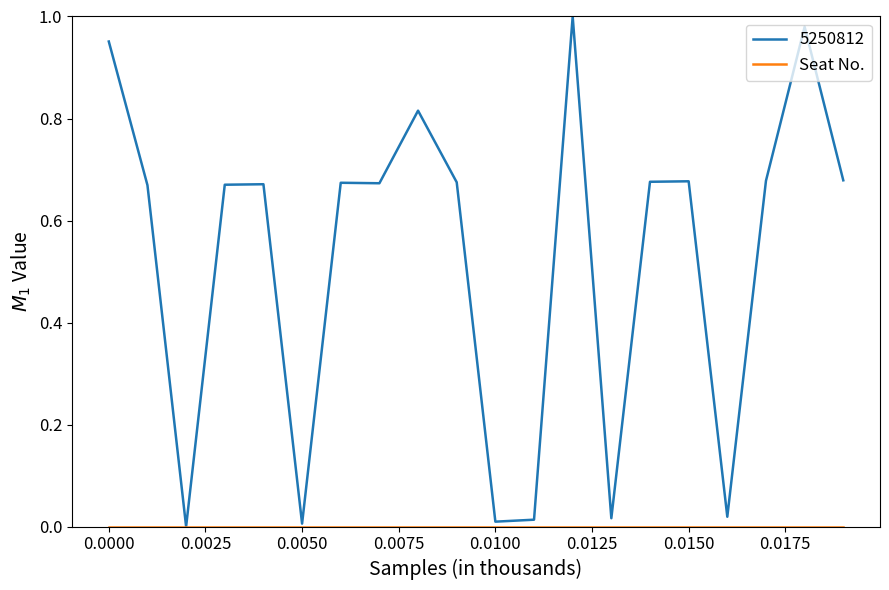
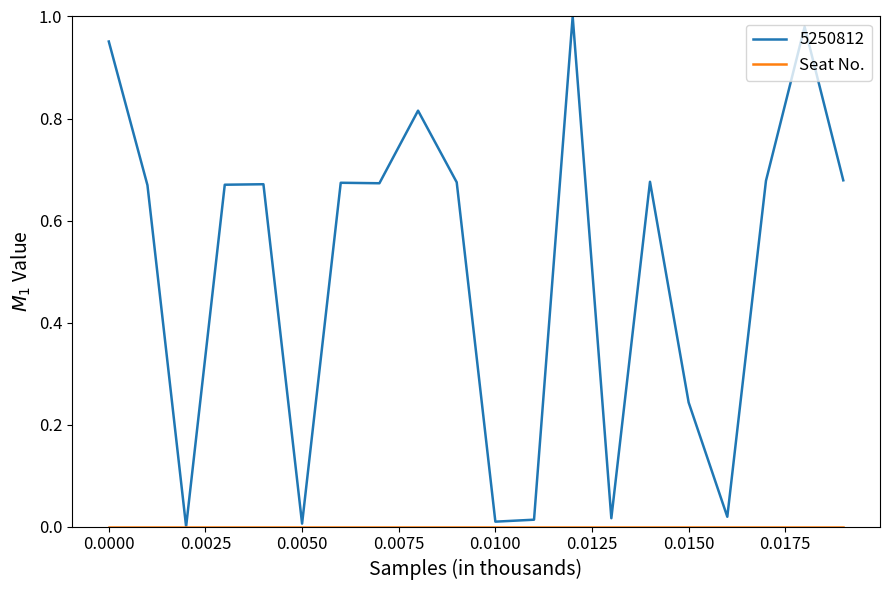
5250812, 0.0150: 0.68 -> 0.24
